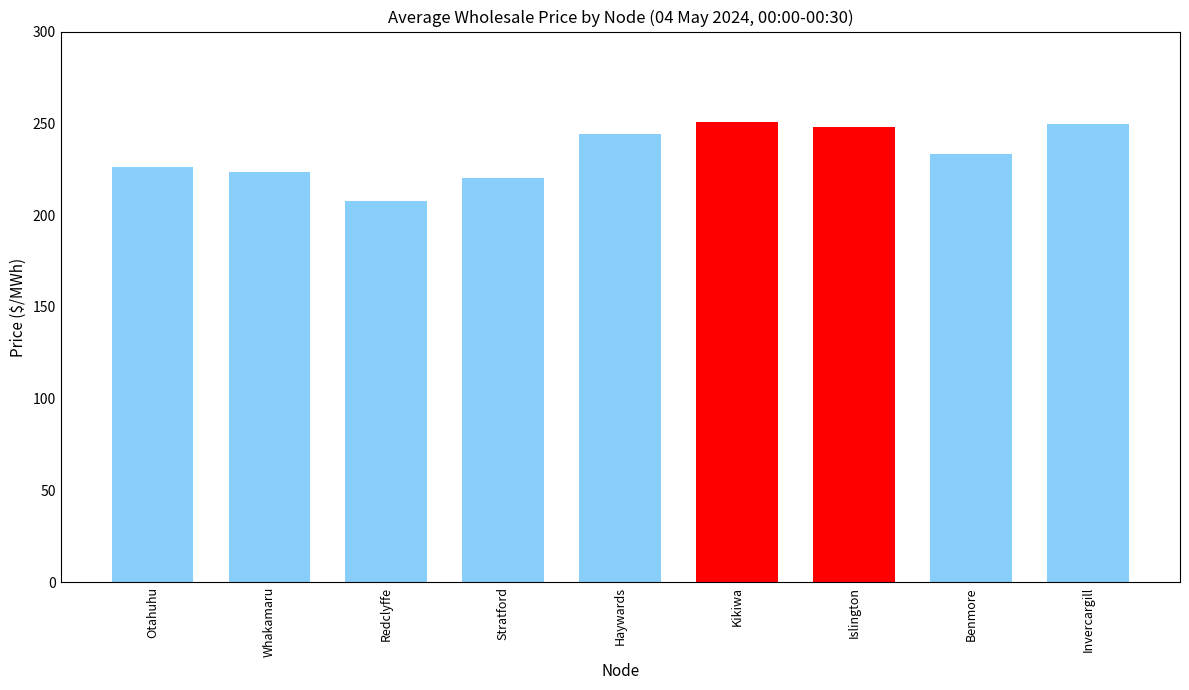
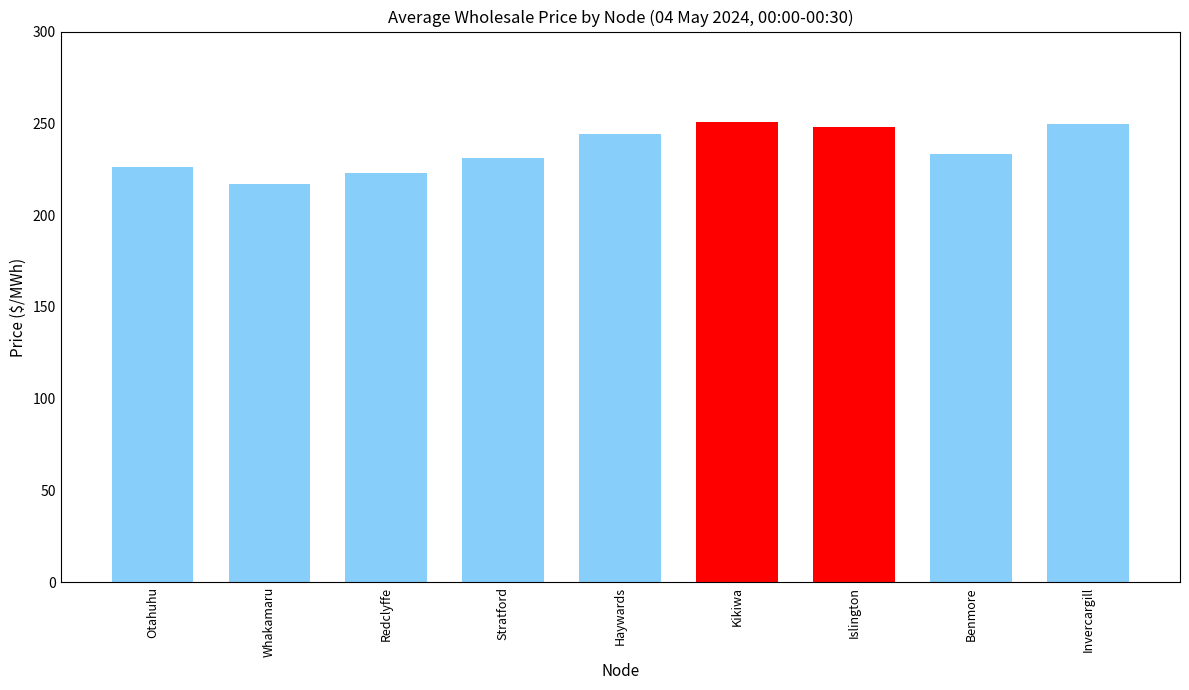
Whakamaru: 224 -> 217
Redclyffe: 208 -> 223
Stratford: 220 -> 231
